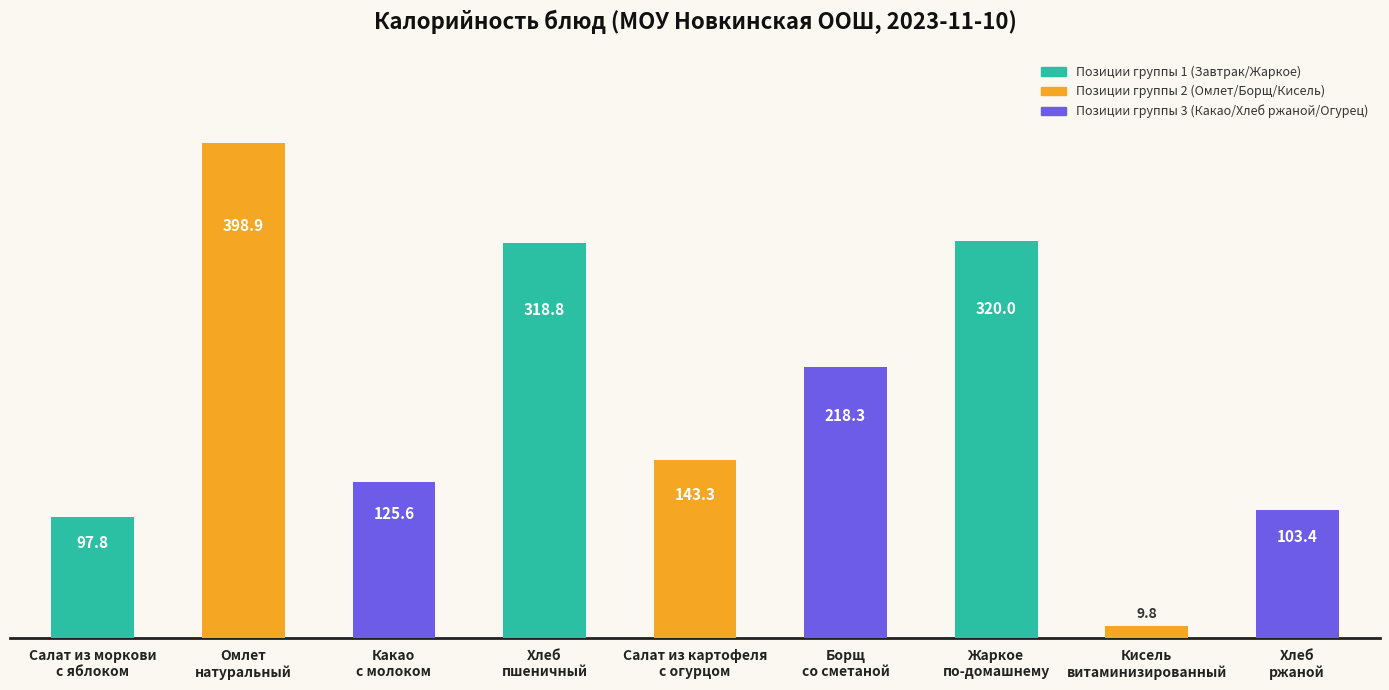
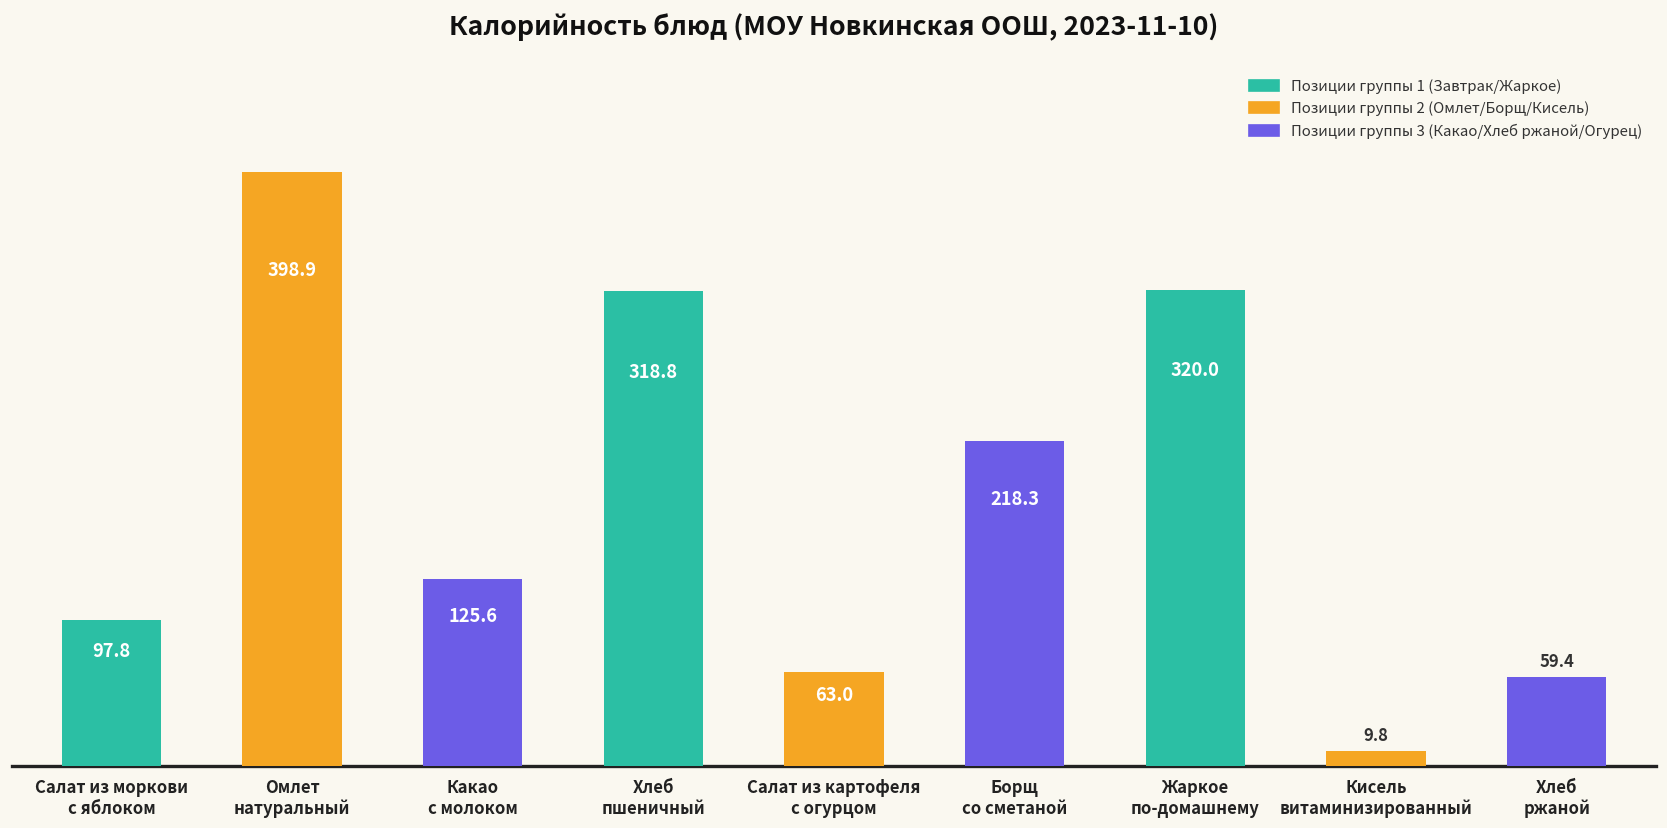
Салат из картофеля с огурцом: 143.3 -> 63.0
Хлеб ржаной: 103.4 -> 59.4
